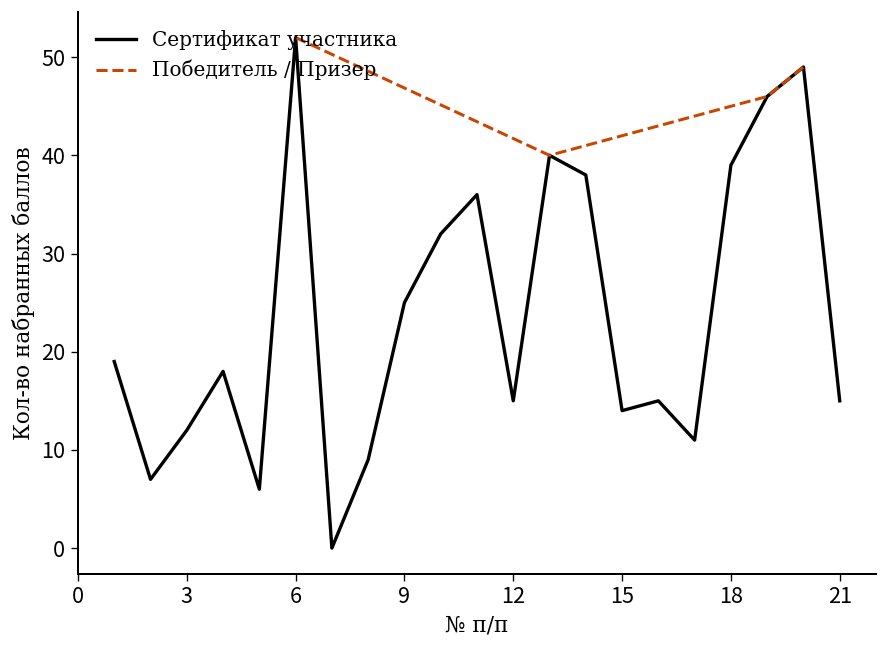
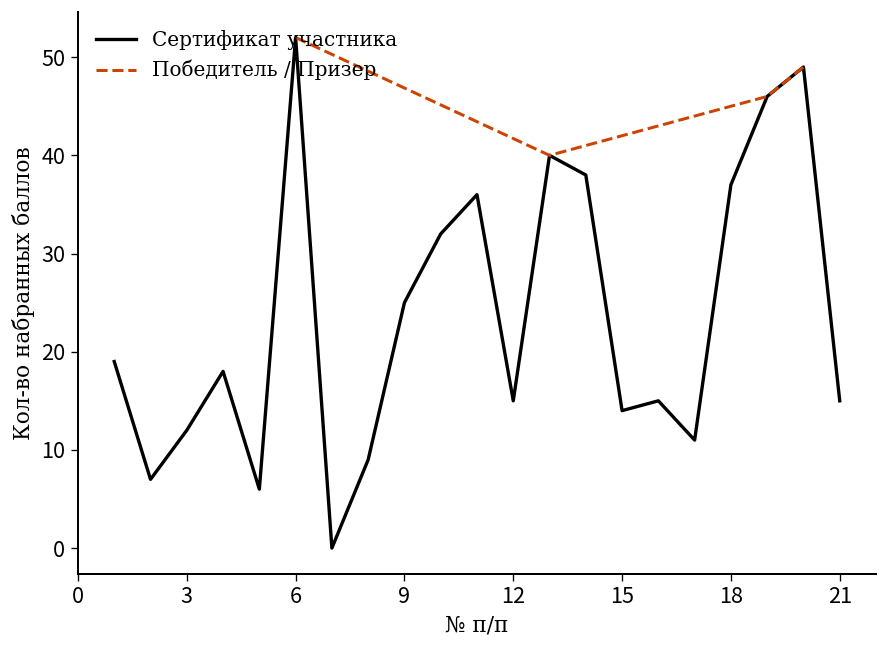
Сертификат участника, 18: 39 -> 37
